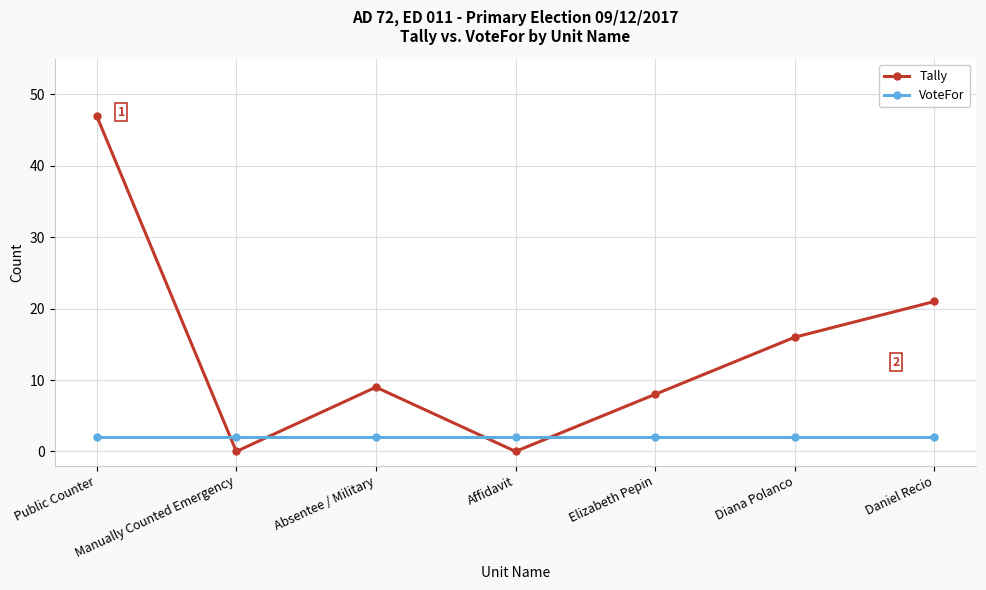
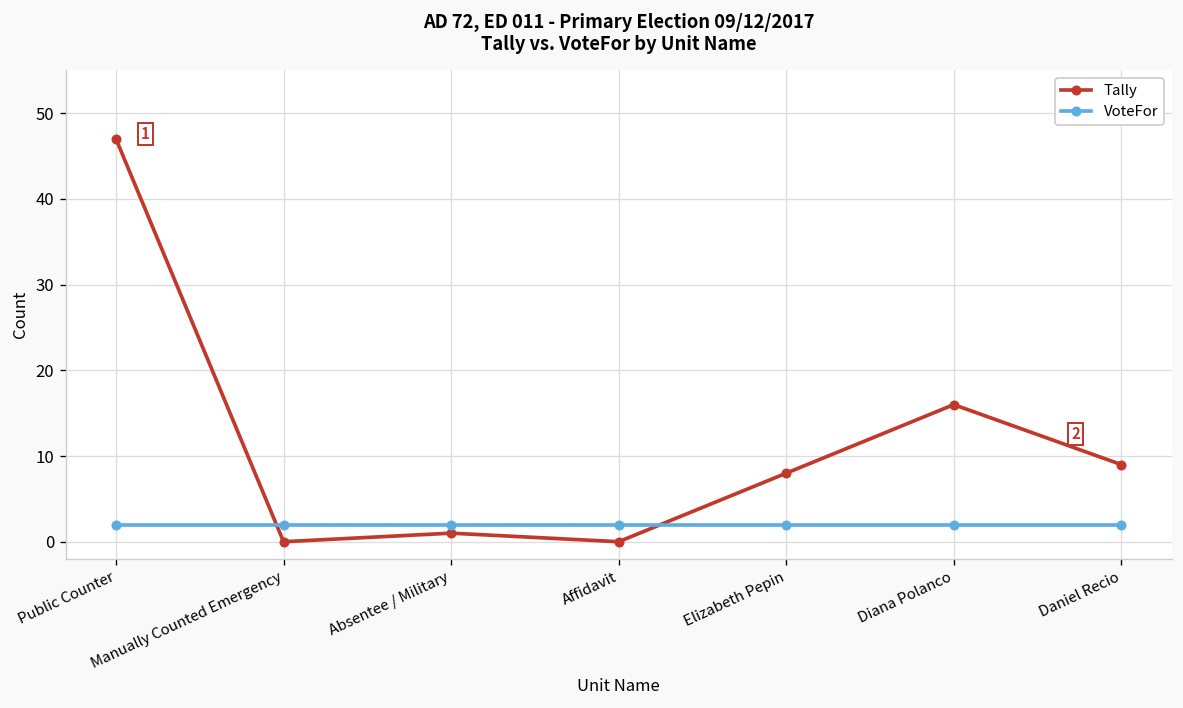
Tally, Absentee / Military: 9 -> 1
Tally, Daniel Recio: 21 -> 9
